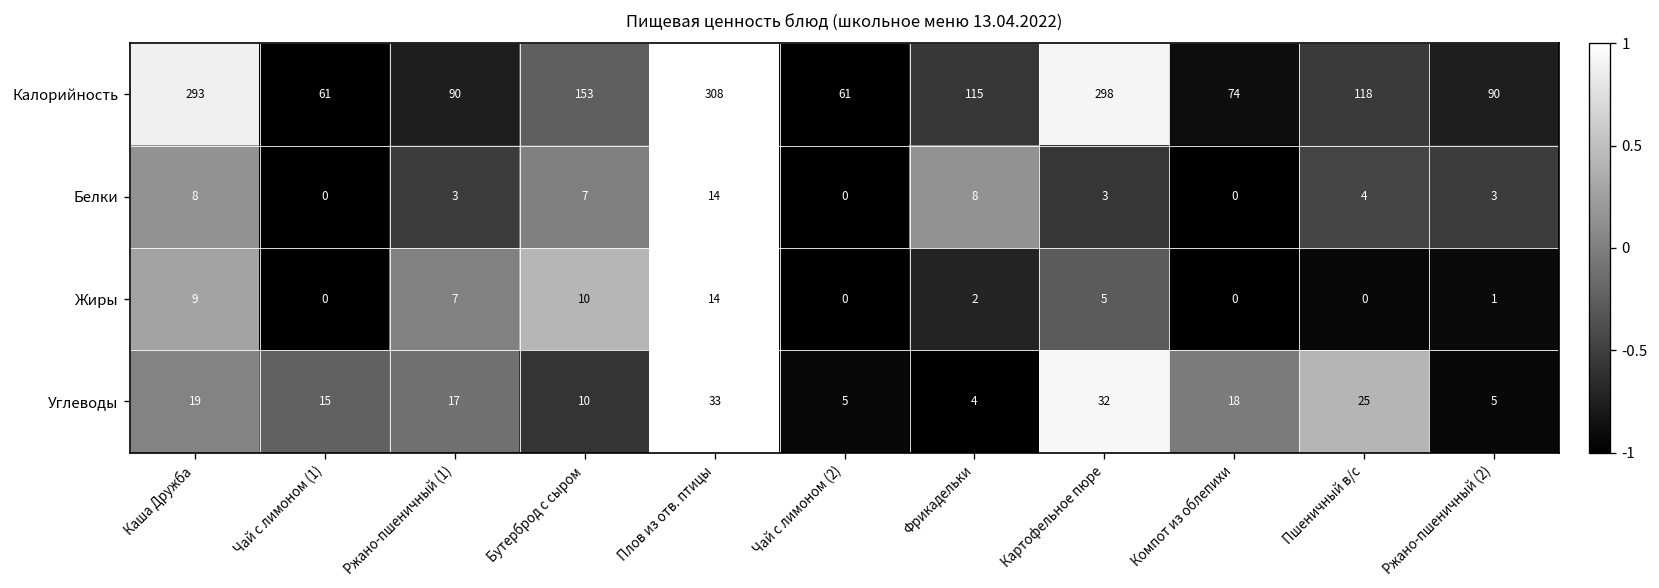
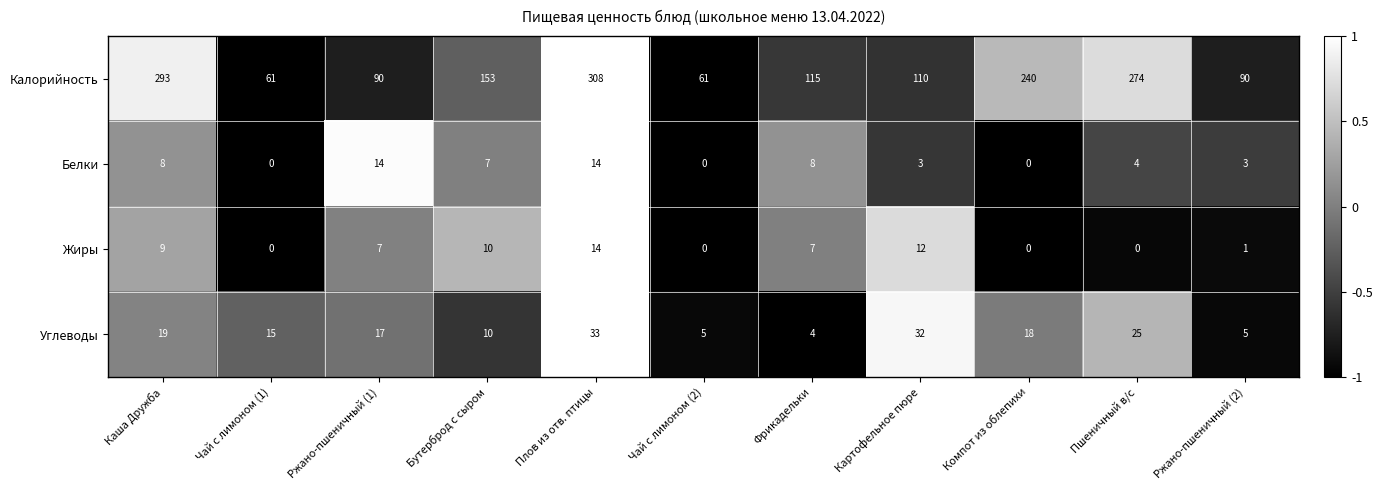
Калорийность, Картофельное пюре: 298 -> 110
Калорийность, Компот из облепихи: 74 -> 240
Калорийность, Пшеничный в/с: 118 -> 274
Белки, Ржано-пшеничный (1): 3 -> 14
Жиры, Фрикадельки: 2 -> 7
Жиры, Картофельное пюре: 5 -> 12
